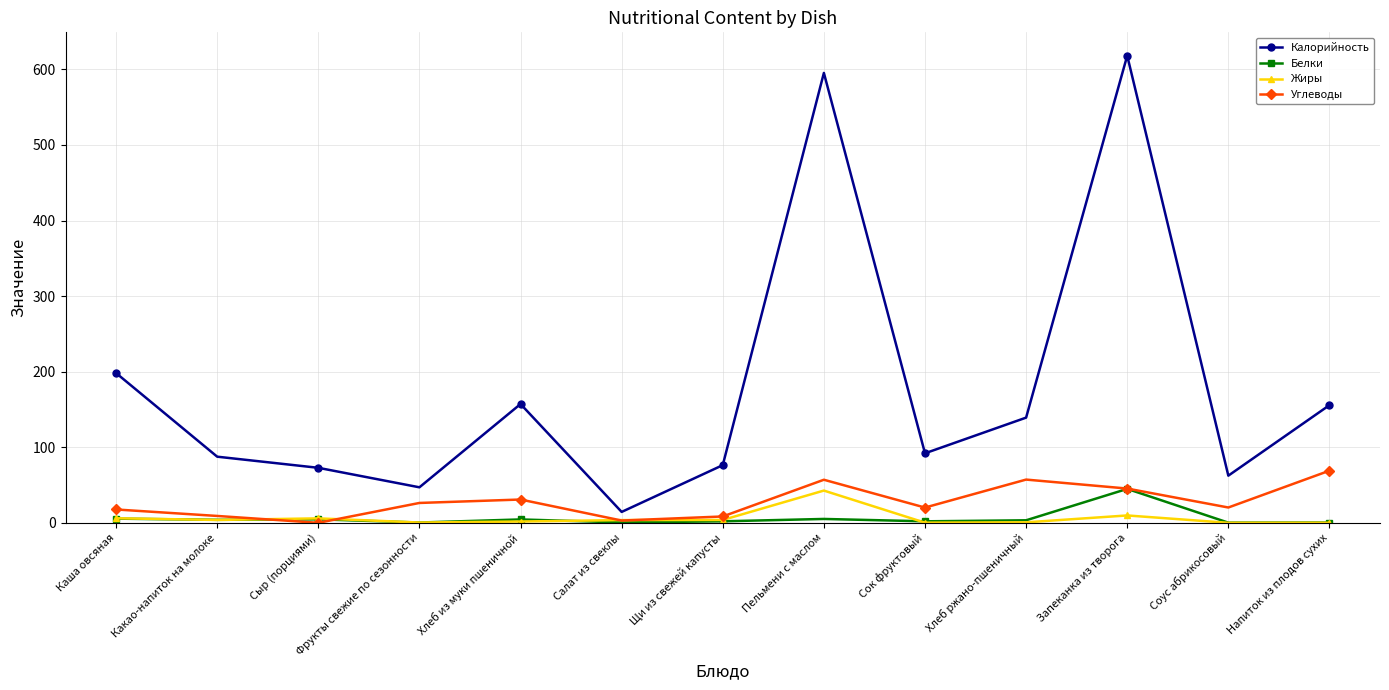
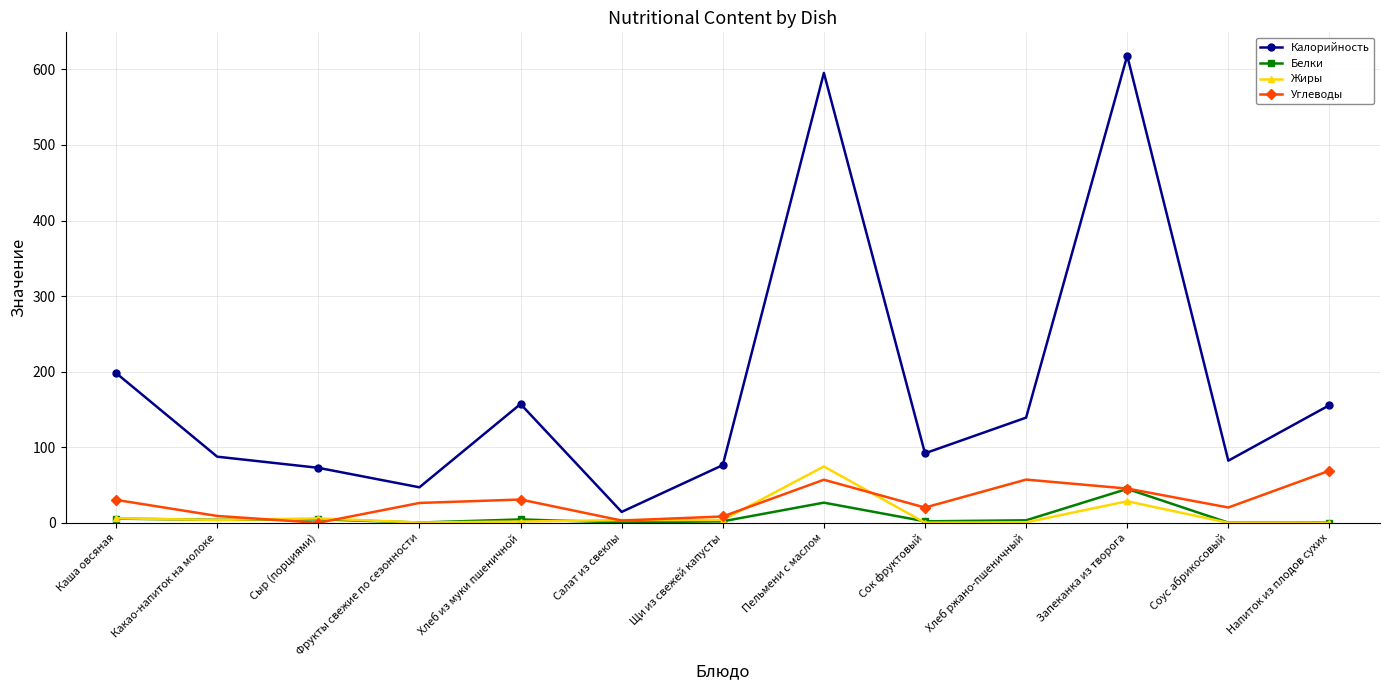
Углеводы, Каша овсяная: 20 -> 30
Белки, Пельмени с маслом: 10 -> 30
Жиры, Пельмени с маслом: 40 -> 70
Жиры, Запеканка из творога: 10 -> 30
Калорийность, Соус абрикосовый: 60 -> 80
